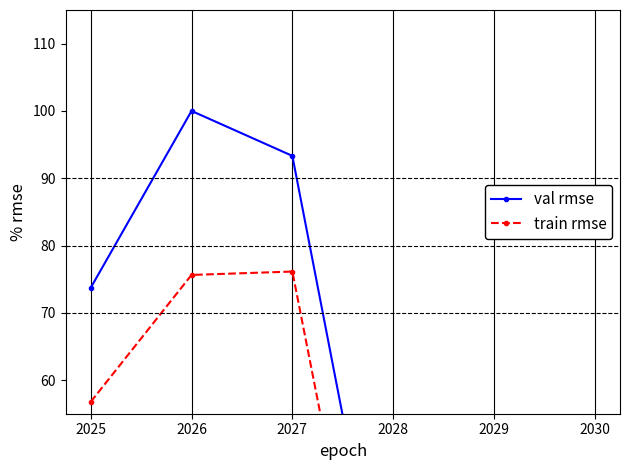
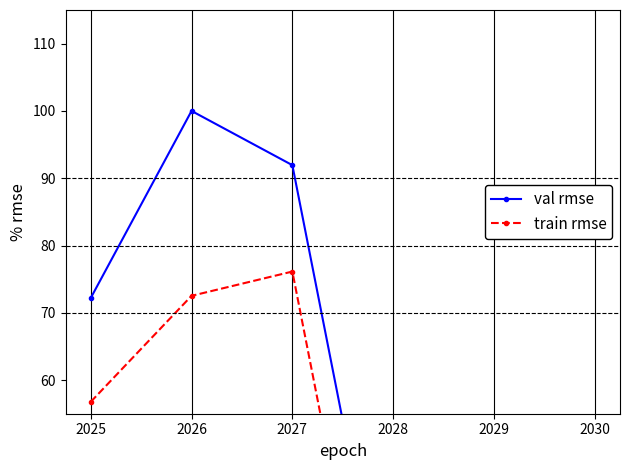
val rmse, 2025: 74 -> 72
train rmse, 2026: 76 -> 73
val rmse, 2027: 93 -> 92
